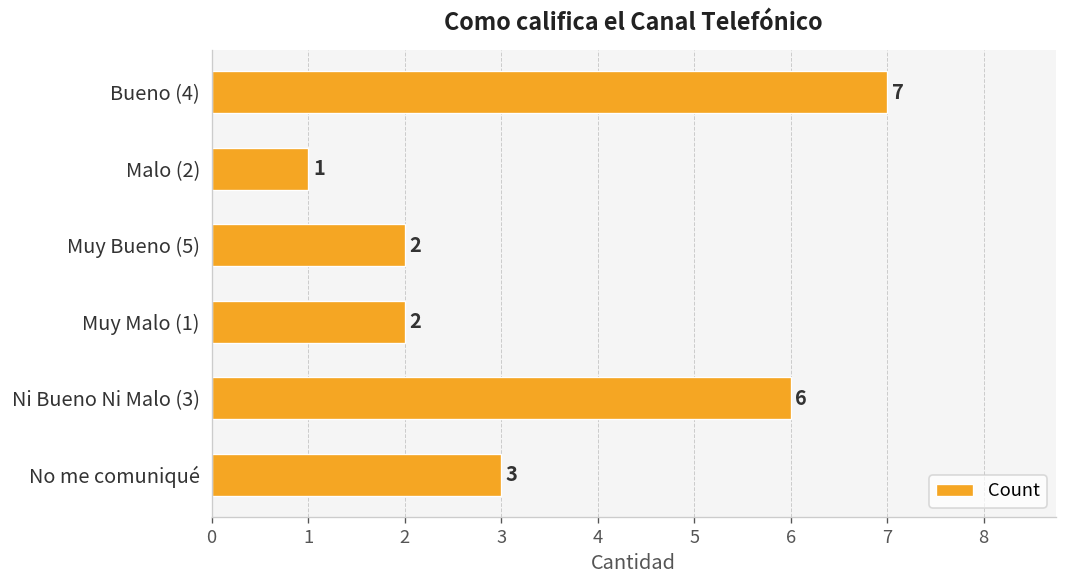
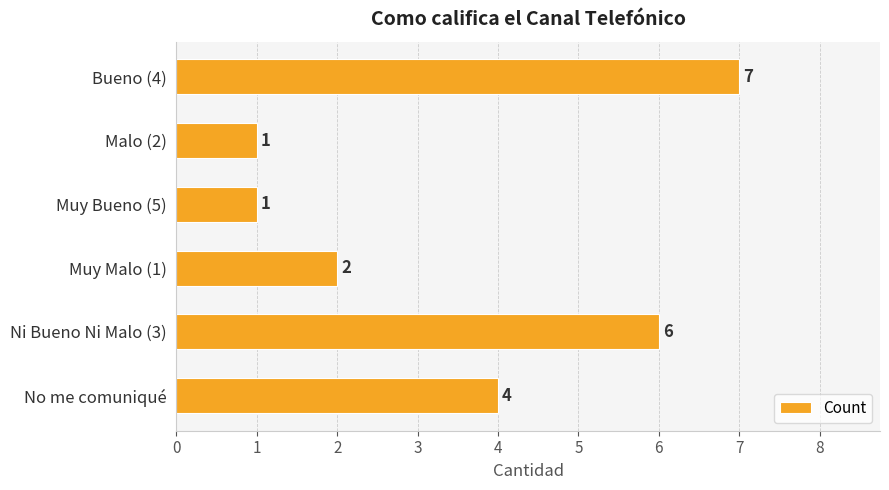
Muy Bueno (5): 2 -> 1
No me comuniqué: 3 -> 4
